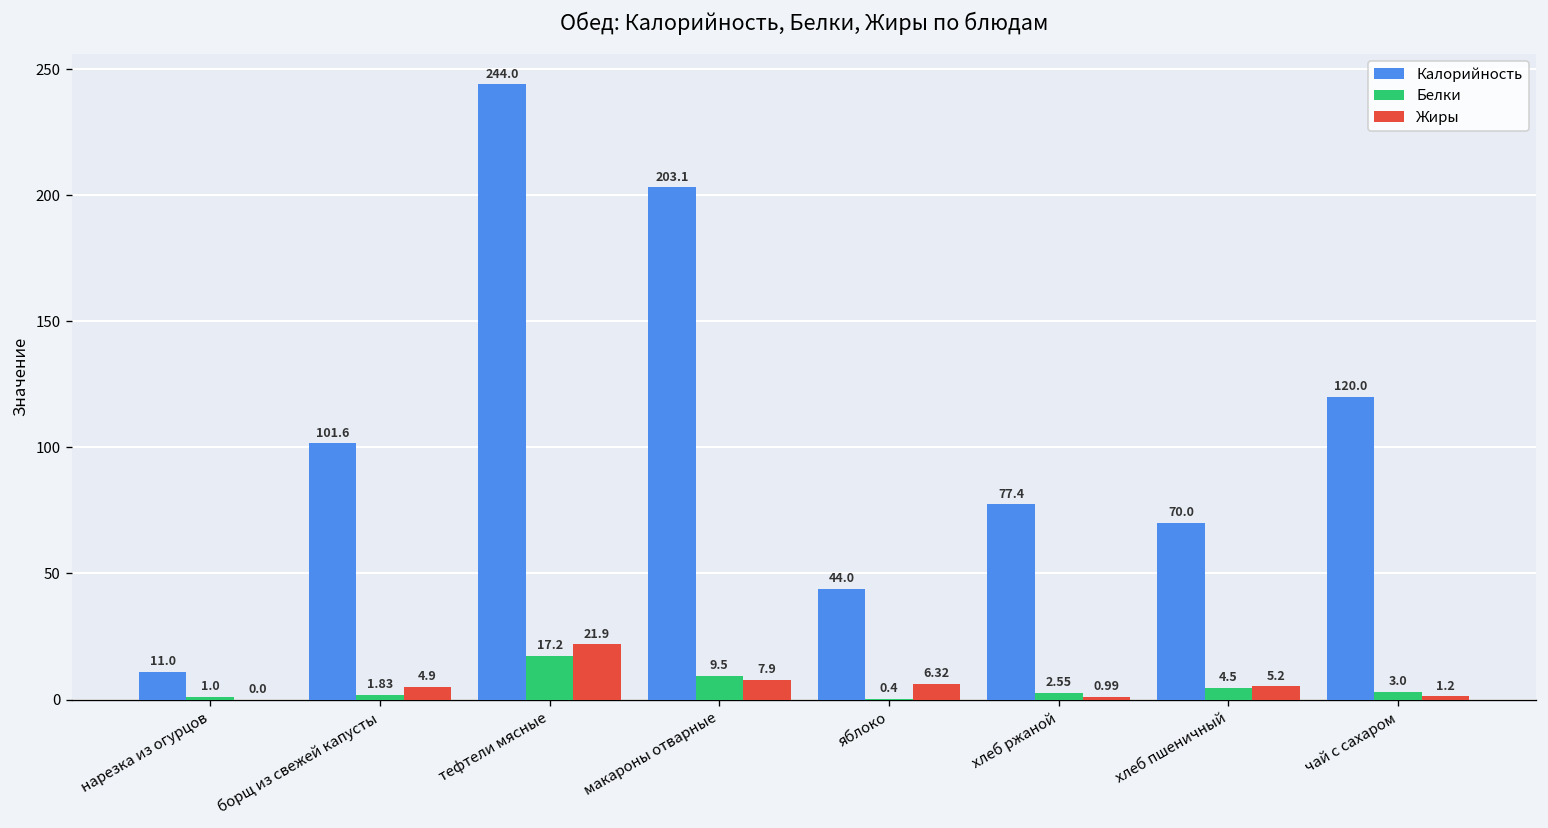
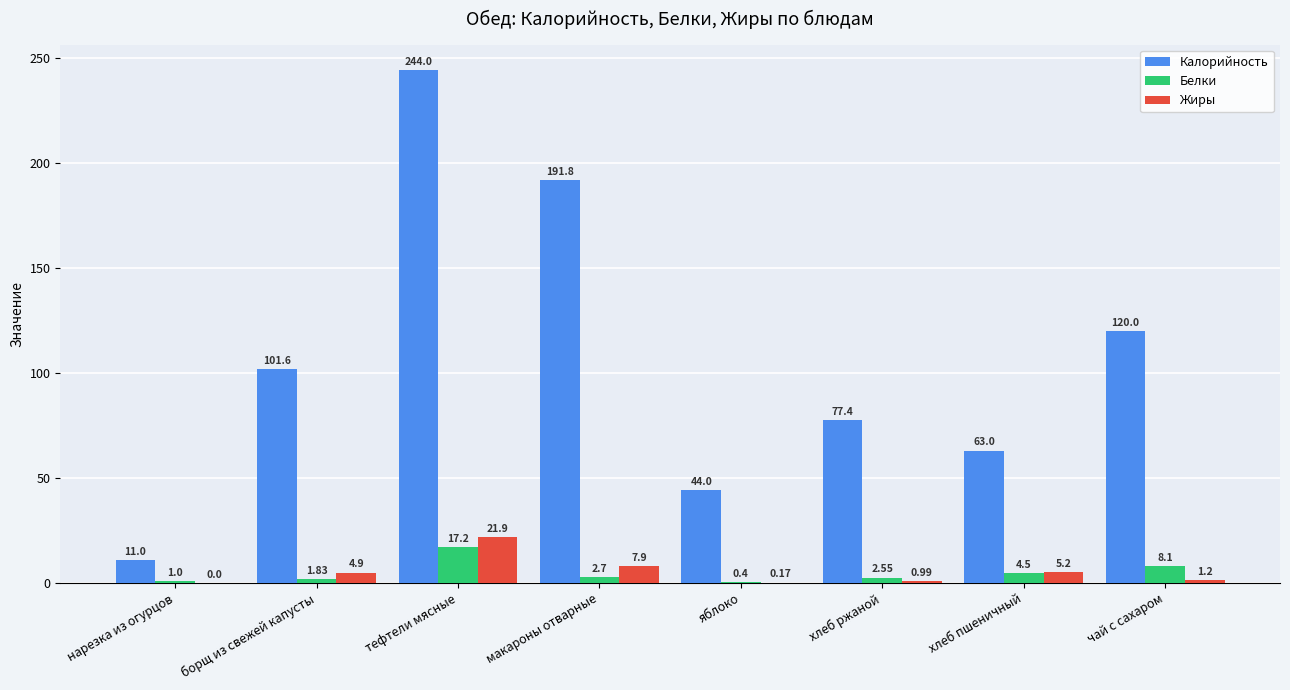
Калорийность, макароны отварные: 203.1 -> 191.8
Белки, макароны отварные: 9.5 -> 2.7
Жиры, яблоко: 6.32 -> 0.17
Калорийность, хлеб пшеничный: 70.0 -> 63.0
Белки, чай с сахаром: 3.0 -> 8.1
